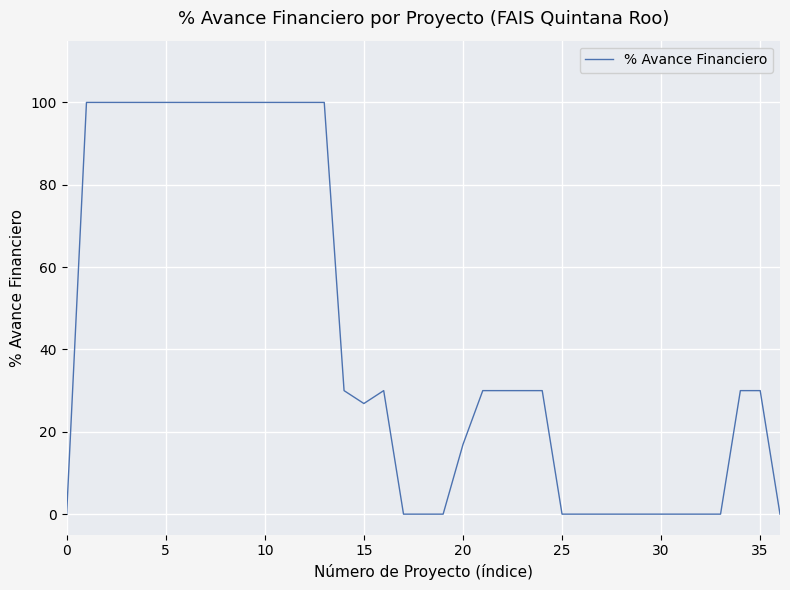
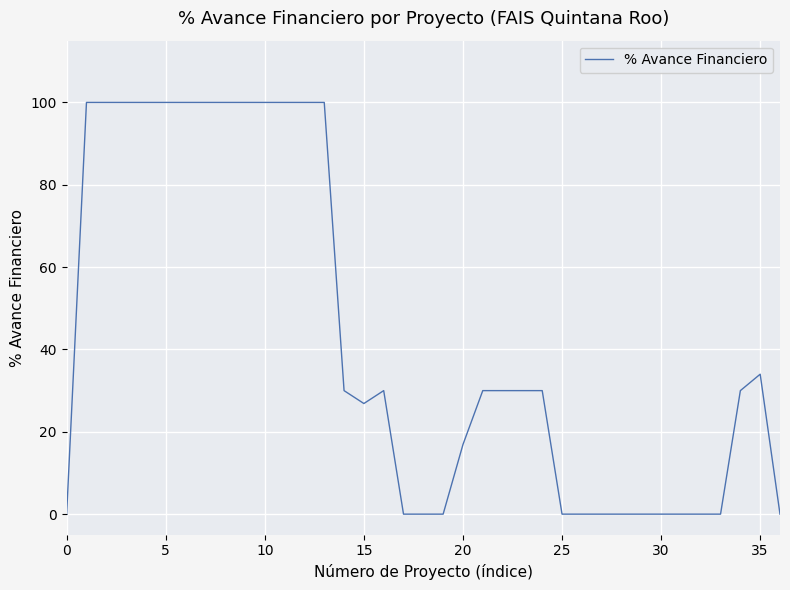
35: 30 -> 34
